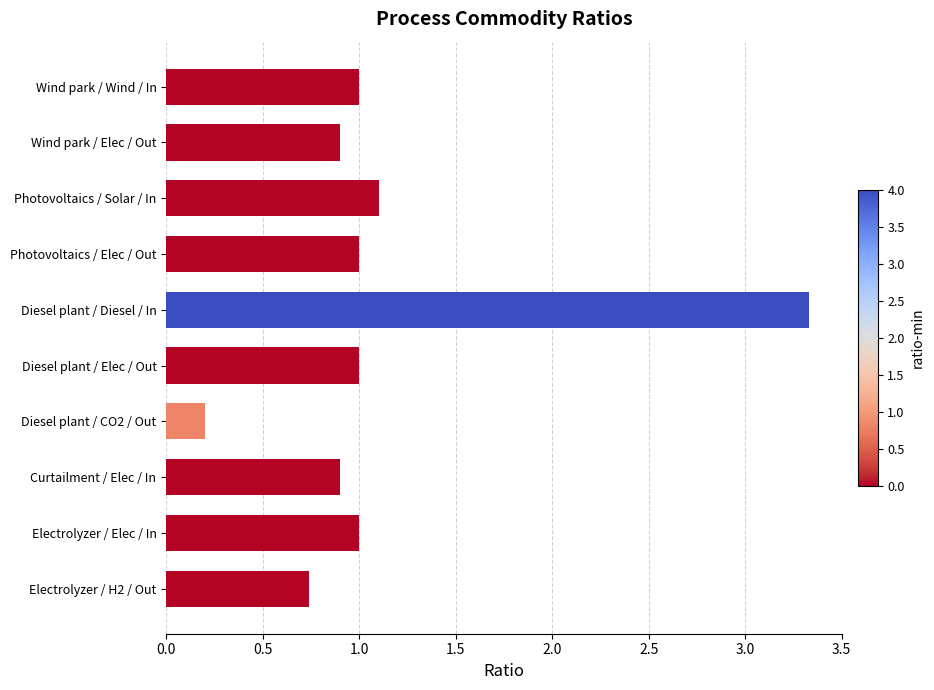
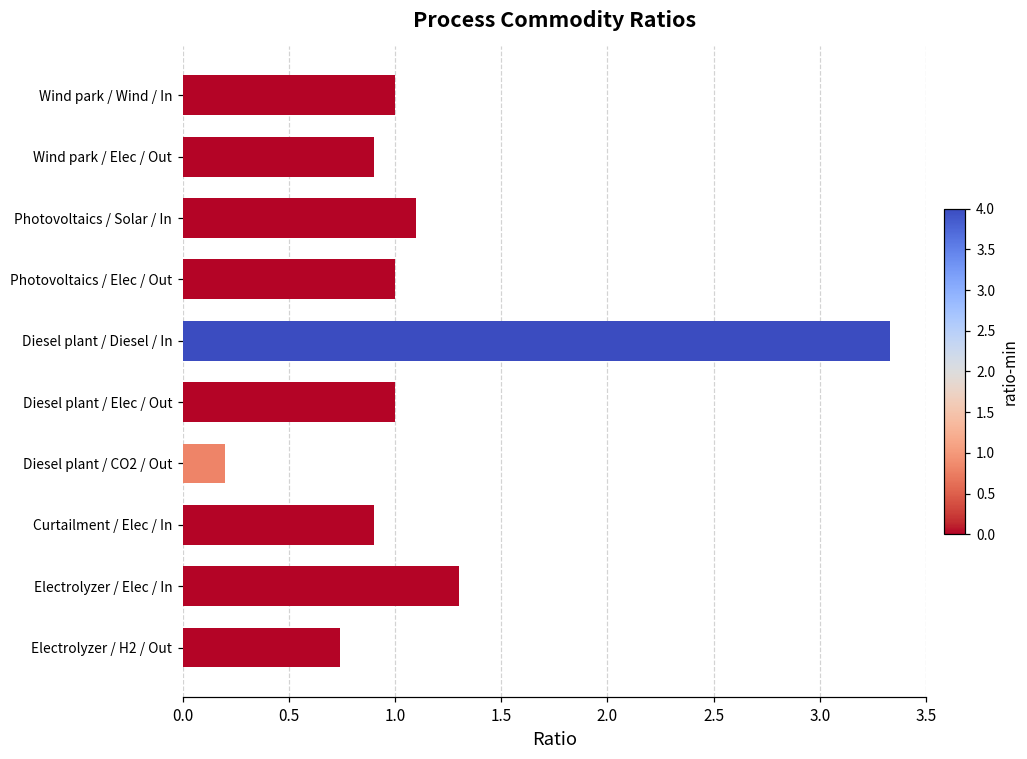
Electrolyzer / Elec / In: 1.0 -> 1.3
